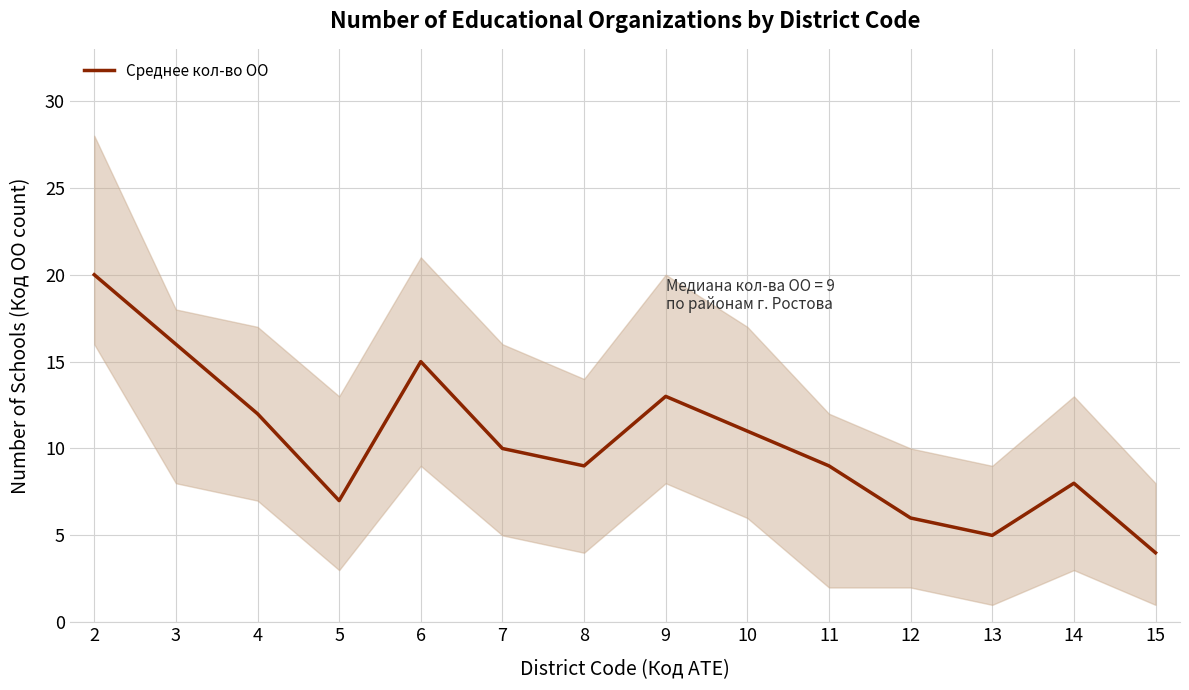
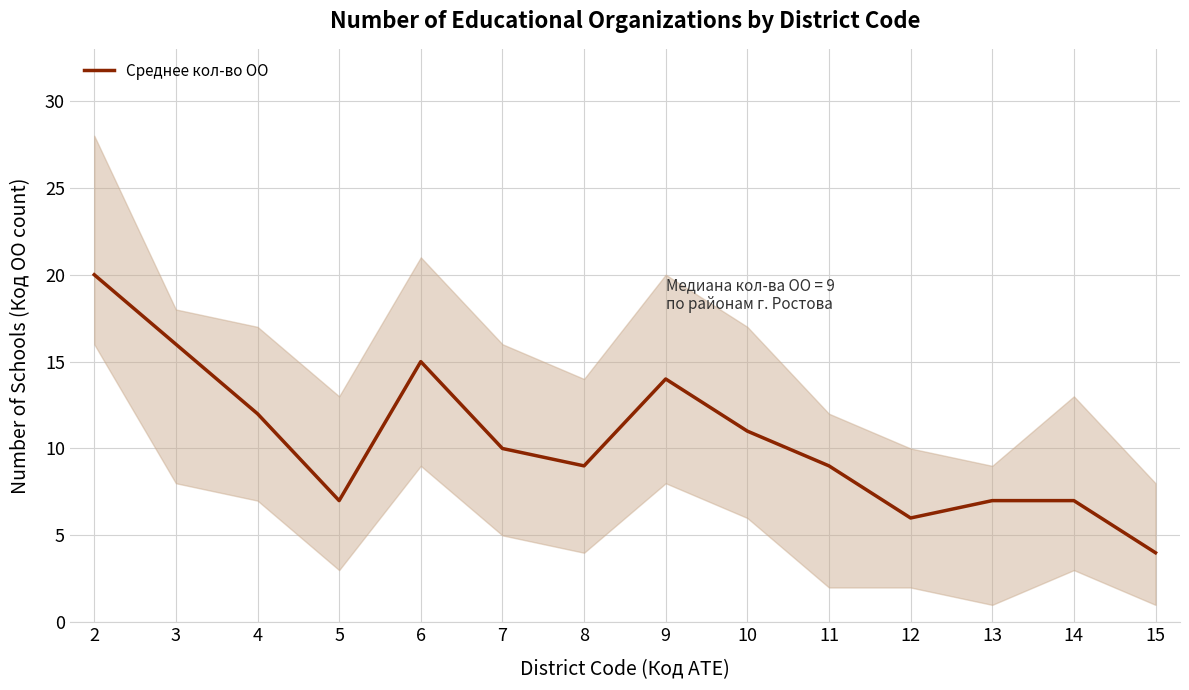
Среднее кол-во ОО, 9: 13 -> 14
Среднее кол-во ОО, 13: 5 -> 7
Среднее кол-во ОО, 14: 8 -> 7
